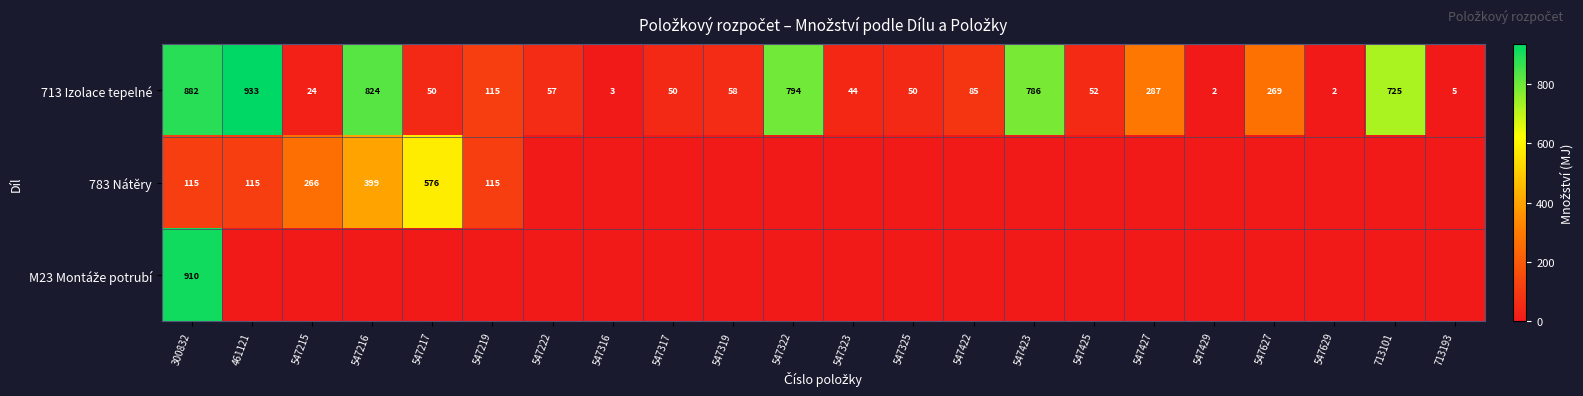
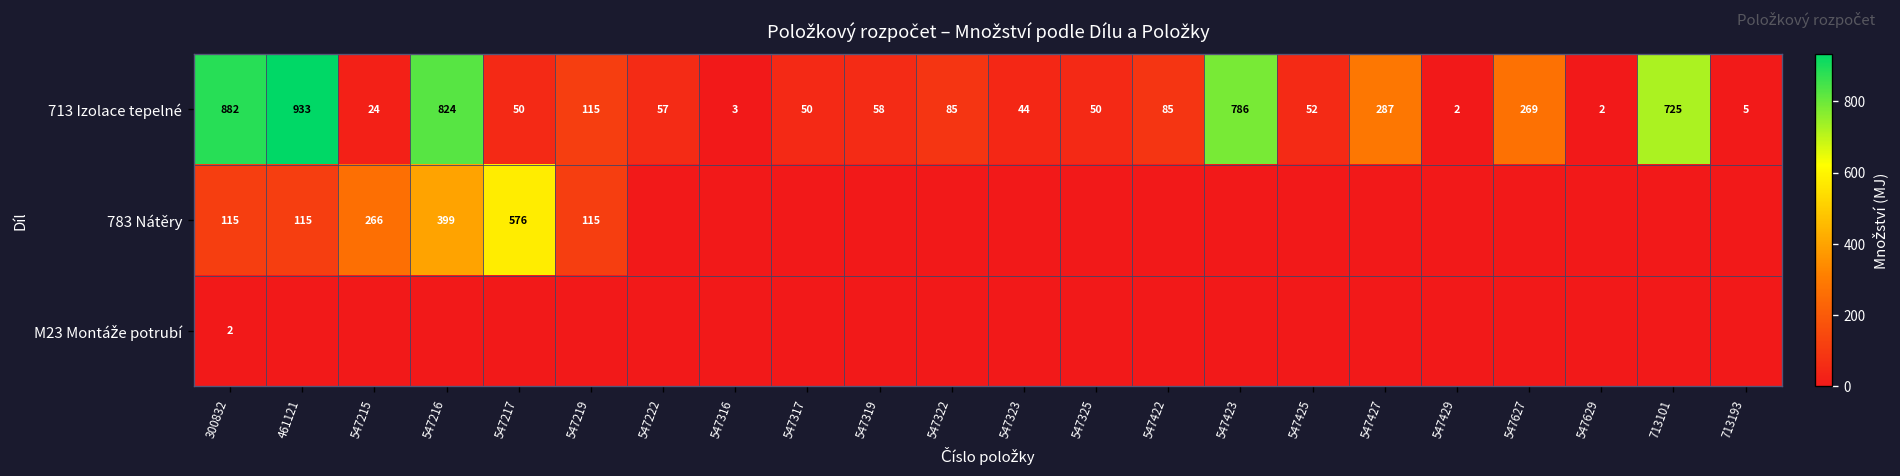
713 Izolace tepelné, 547322: 794 -> 85
M23 Montáže potrubí, 300832: 910 -> 2
